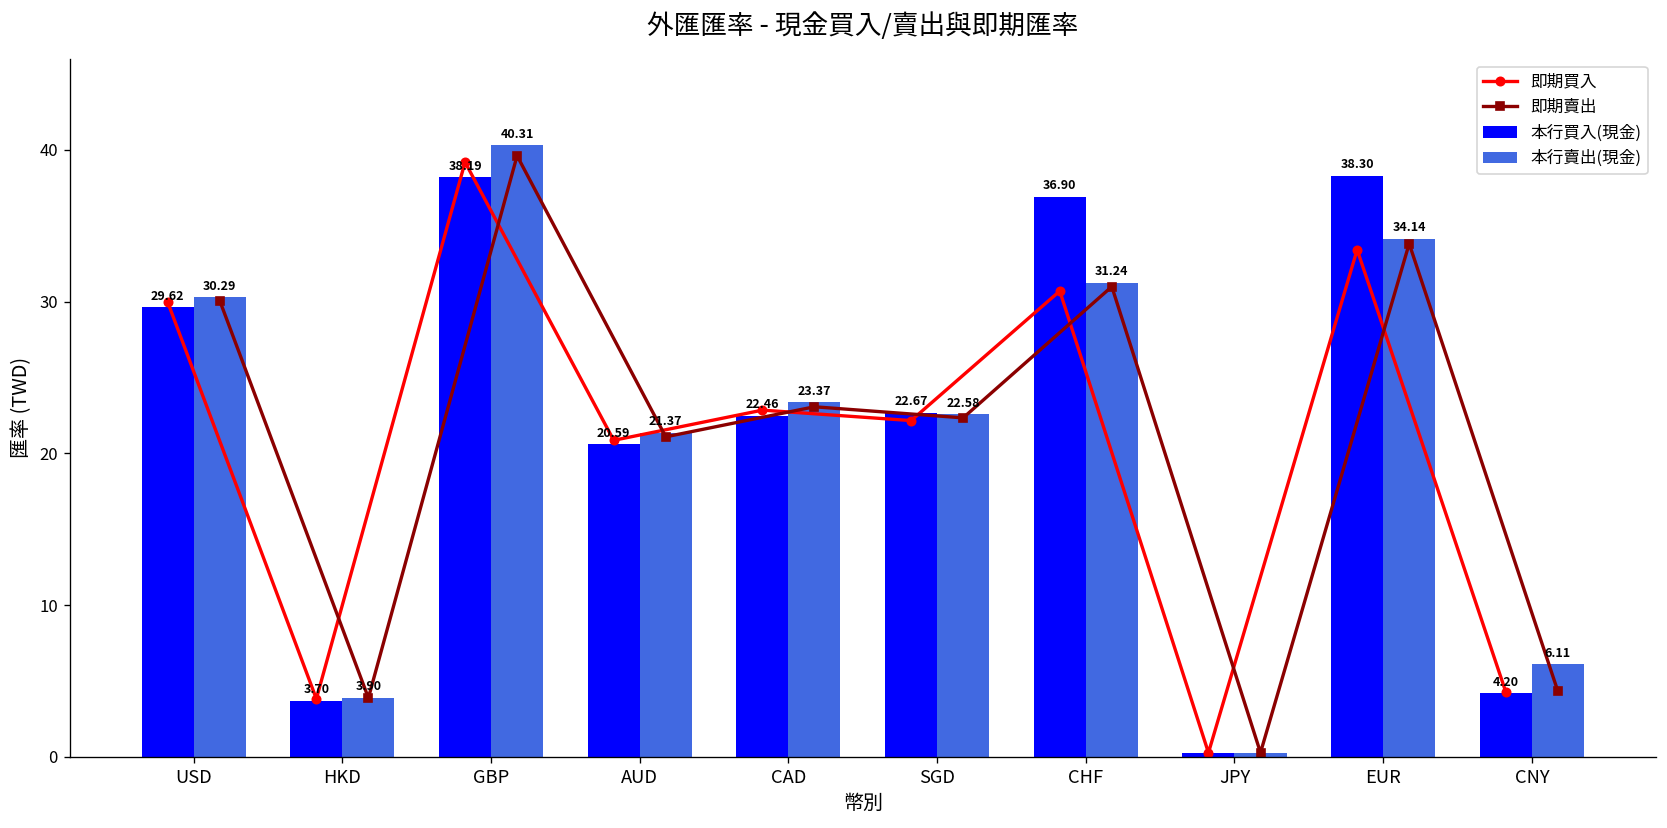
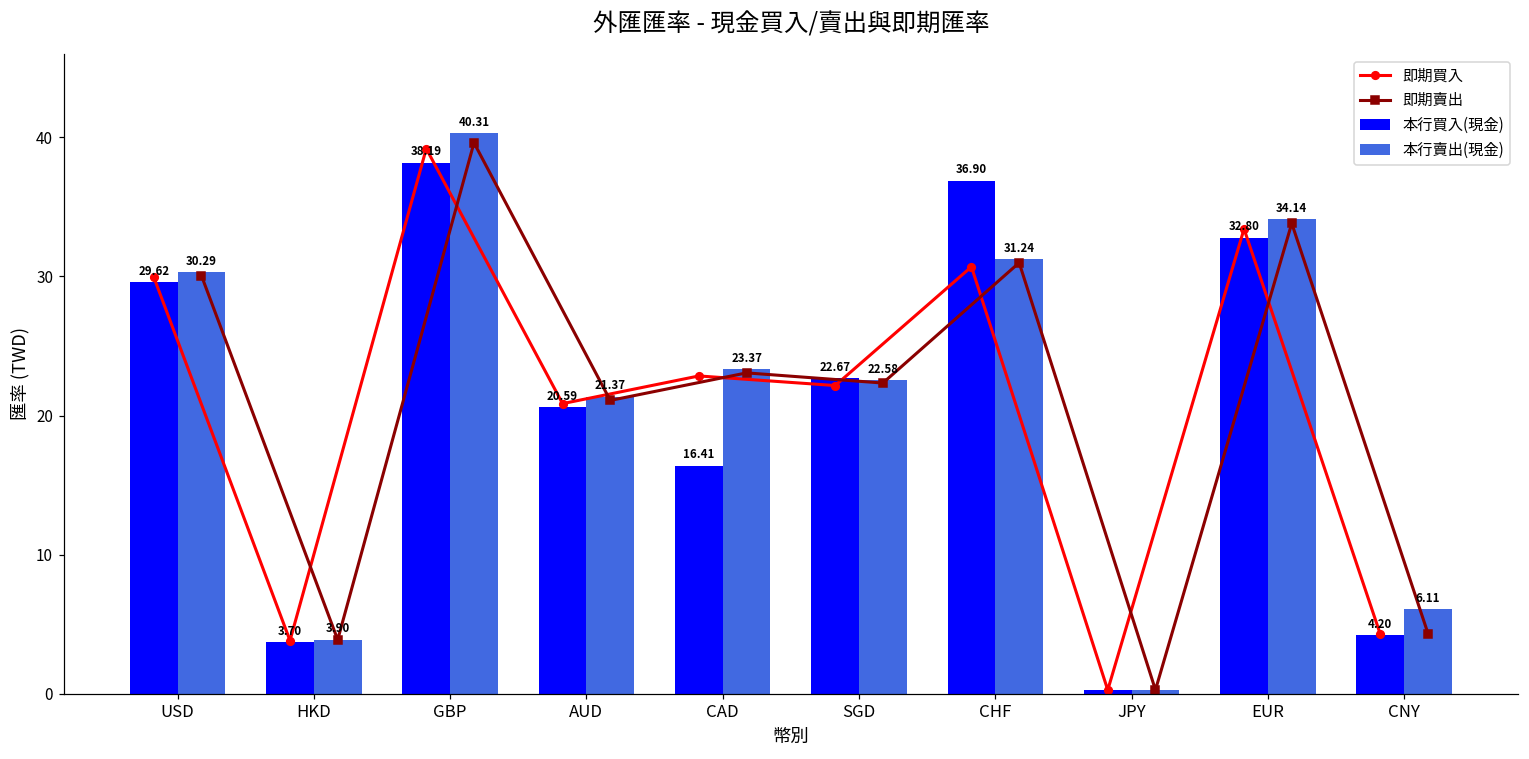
本行買入(現金), CAD: 22.46 -> 16.41
本行買入(現金), EUR: 38.30 -> 32.80
